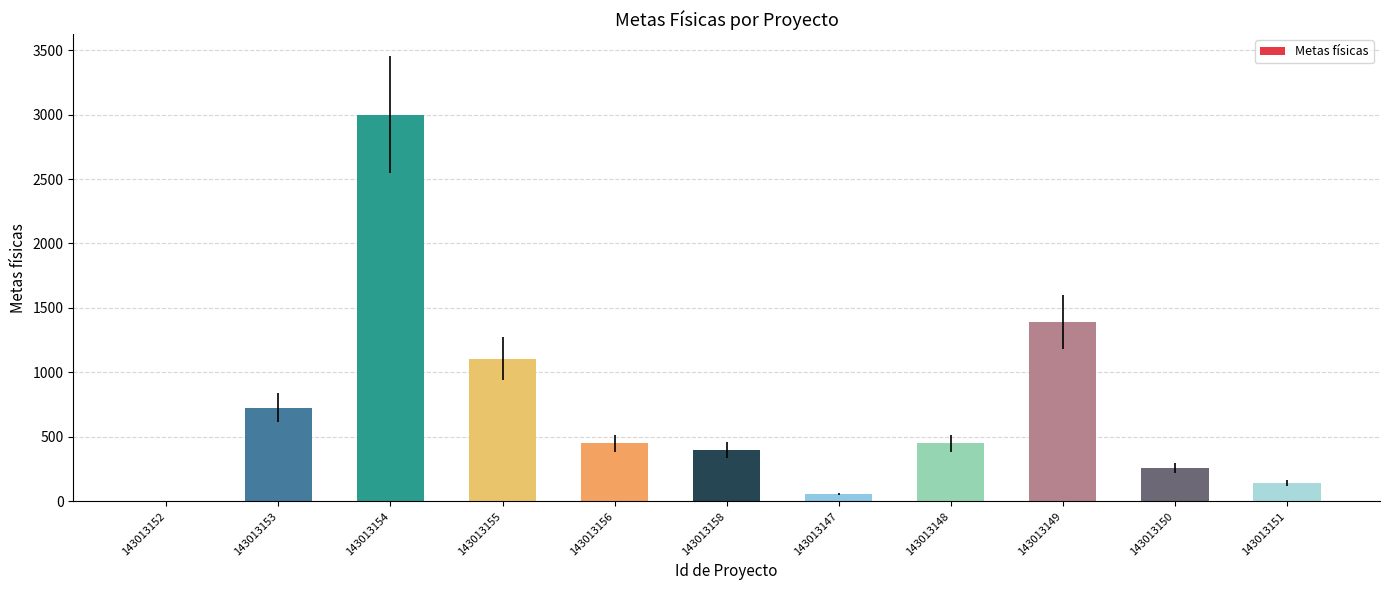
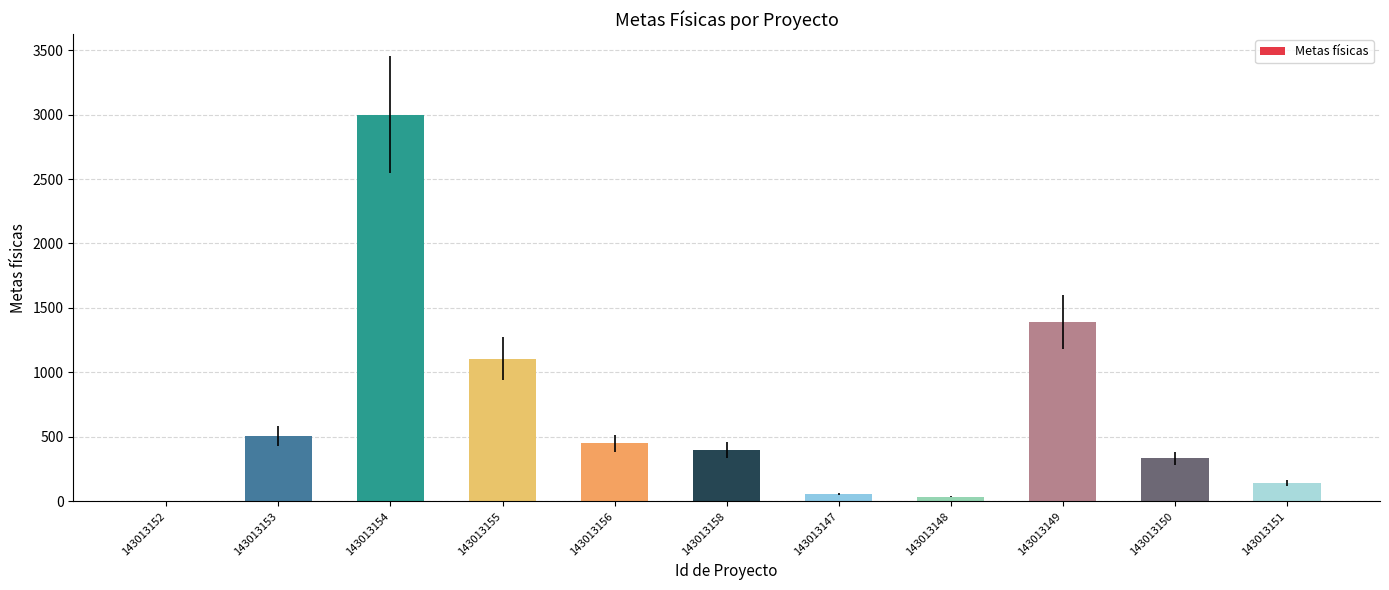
143013153: 730 -> 510
143013148: 450 -> 40
143013150: 260 -> 330
